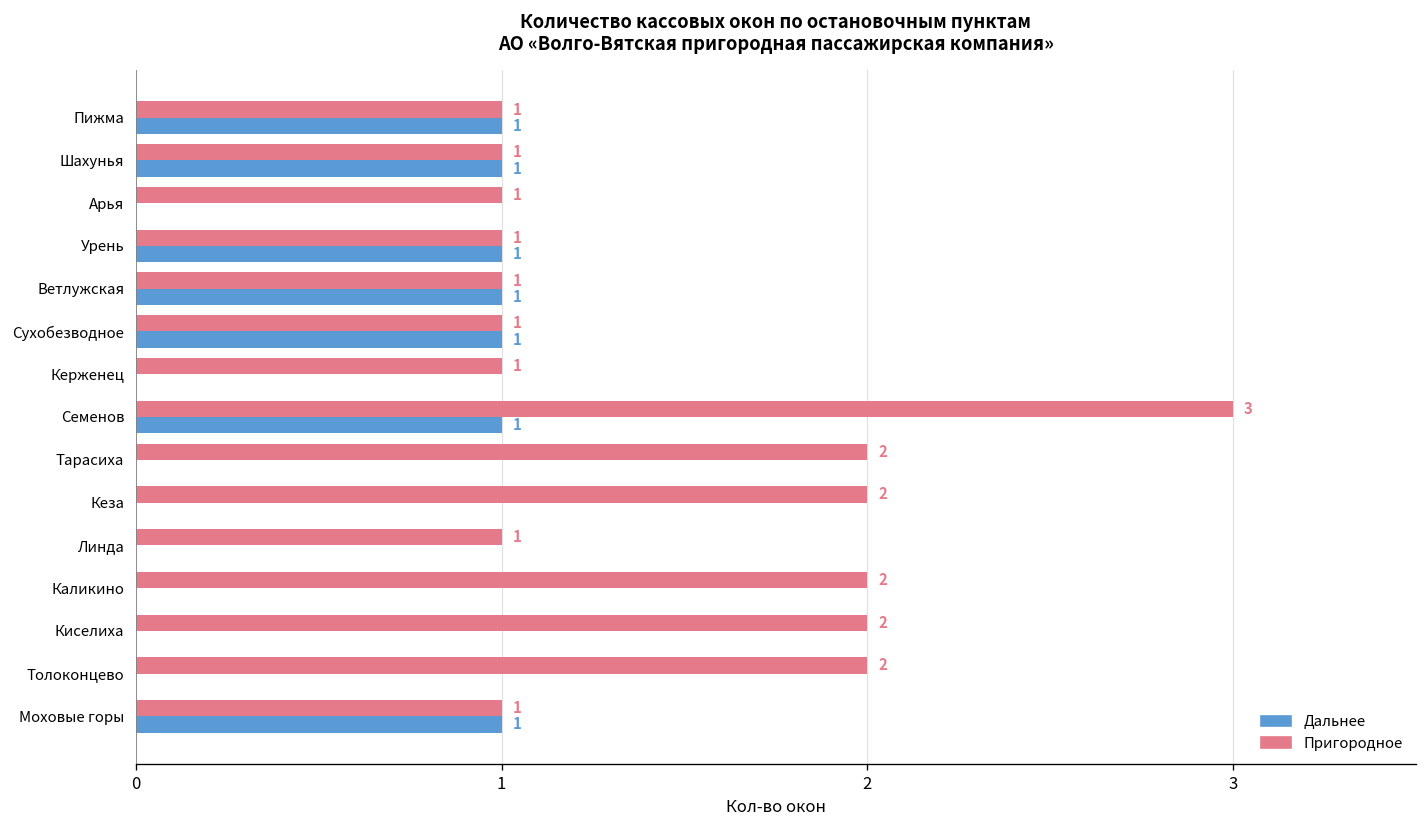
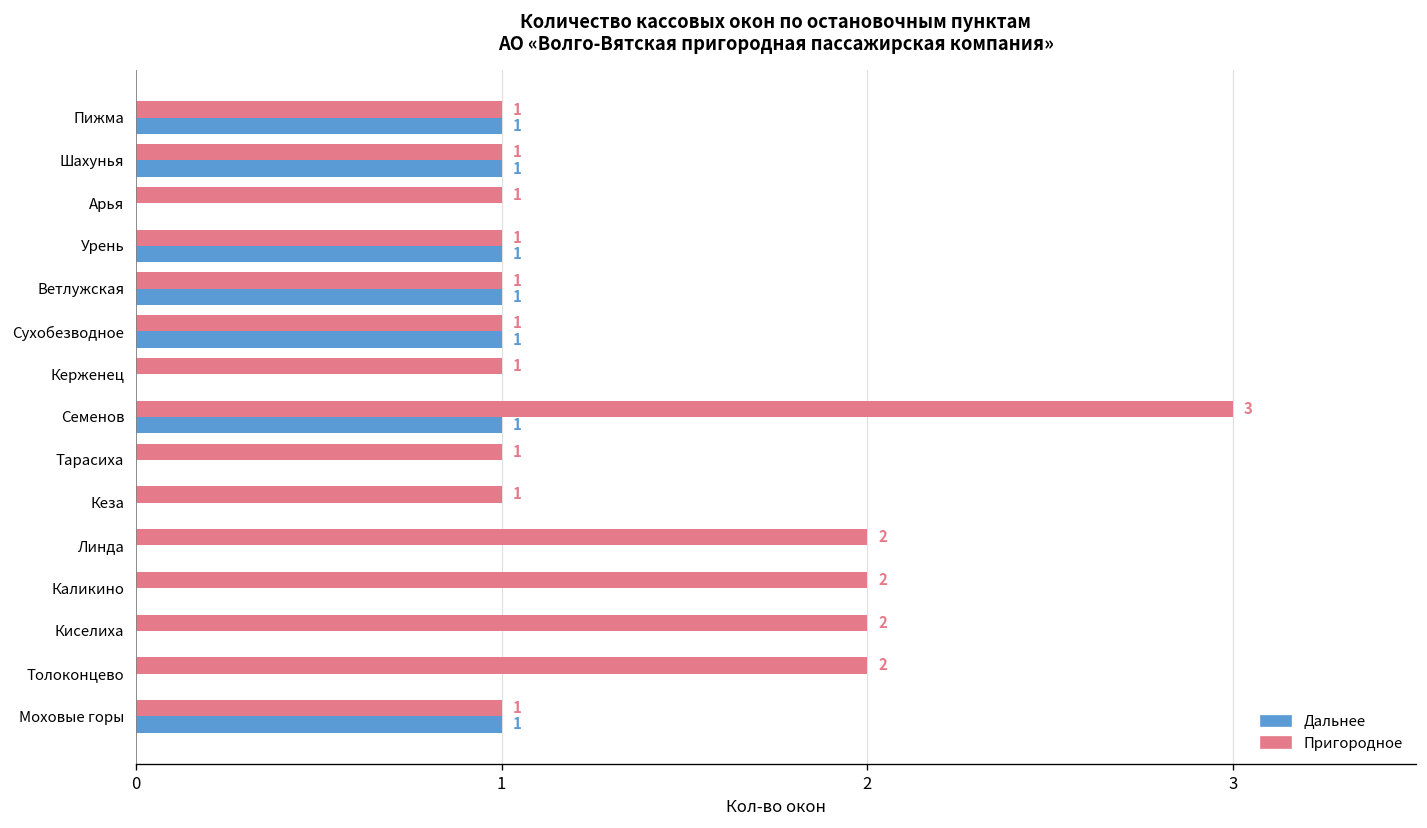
Пригородное, Тарасиха: 2 -> 1
Пригородное, Кеза: 2 -> 1
Пригородное, Линда: 1 -> 2
